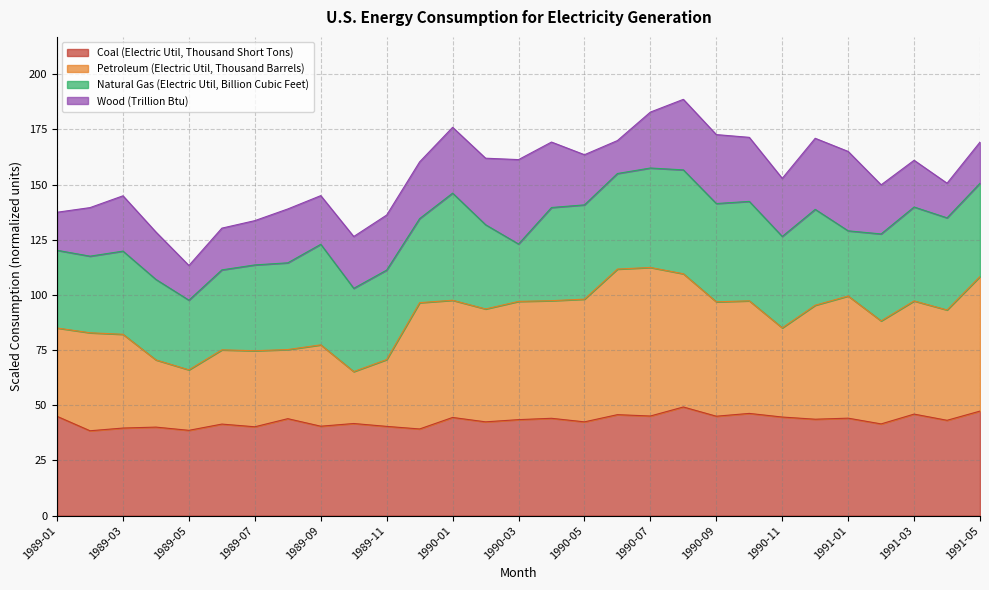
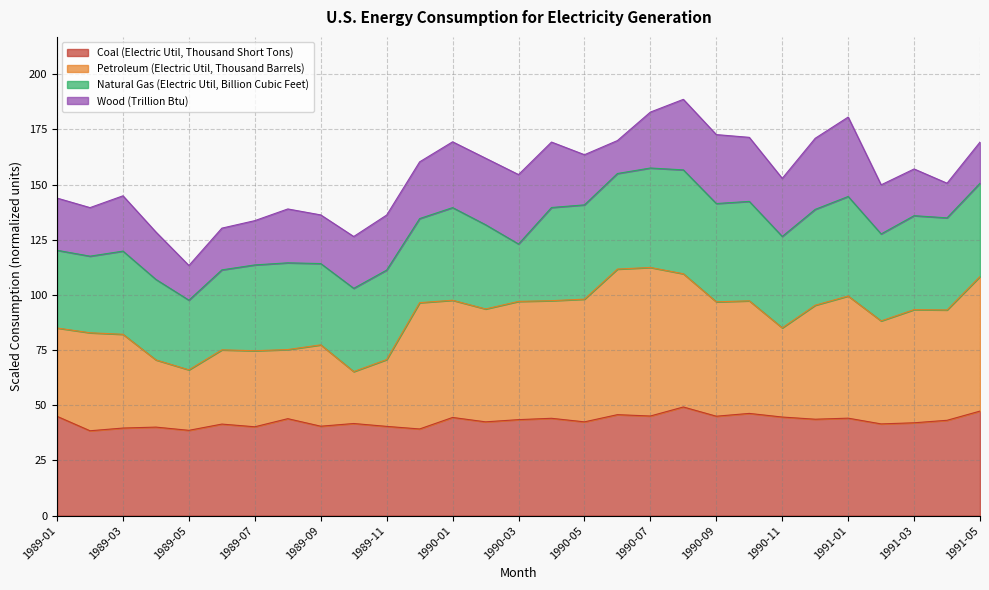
Wood (Trillion Btu), 1989-01: 17 -> 24
Natural Gas (Electric Util, Billion Cubic Feet), 1989-09: 46 -> 37
Natural Gas (Electric Util, Billion Cubic Feet), 1990-01: 49 -> 42
Wood (Trillion Btu), 1990-03: 38 -> 31
Natural Gas (Electric Util, Billion Cubic Feet), 1991-01: 30 -> 45
Coal (Electric Util, Thousand Short Tons), 1991-03: 46 -> 42
